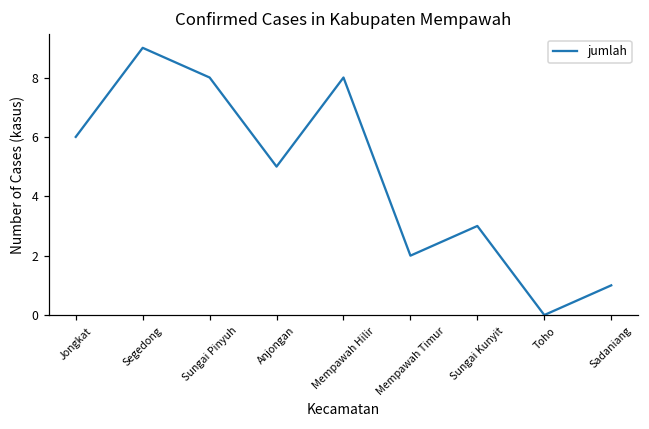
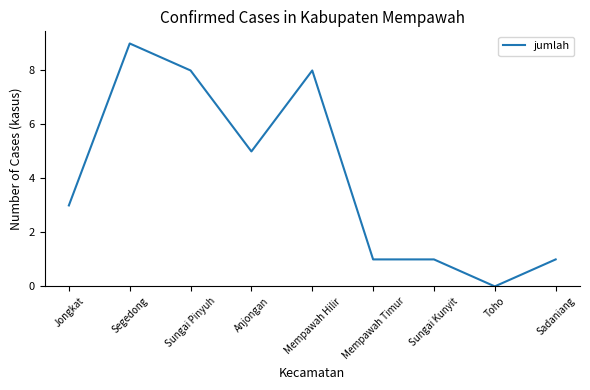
Jongkat: 6 -> 3
Mempawah Timur: 2 -> 1
Sungai Kunyit: 3 -> 1
